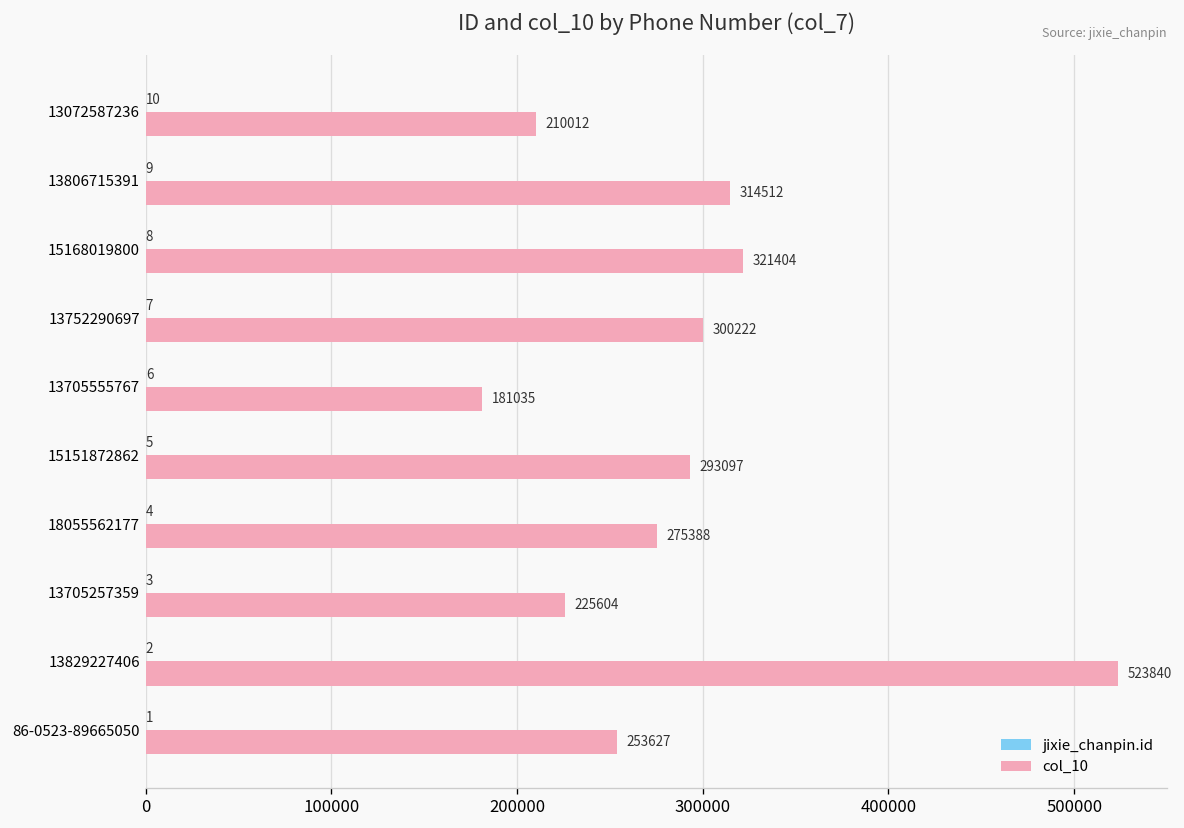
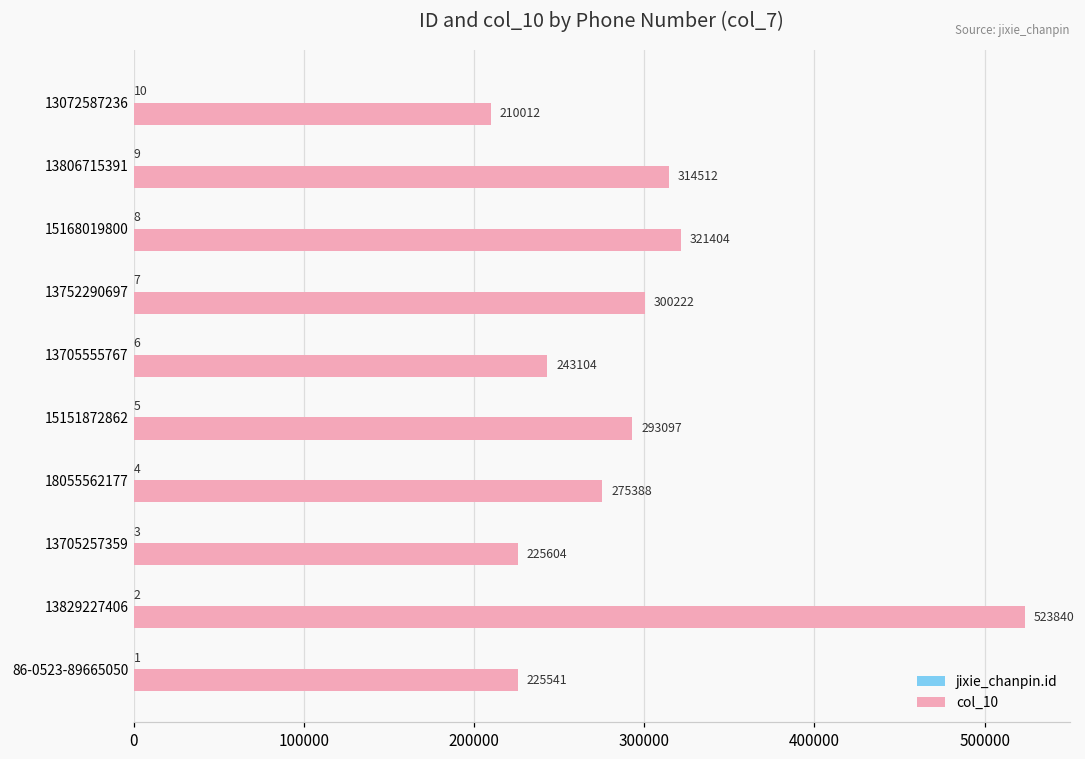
col_10, 13705555767: 181035 -> 243104
col_10, 86-0523-89665050: 253627 -> 225541
